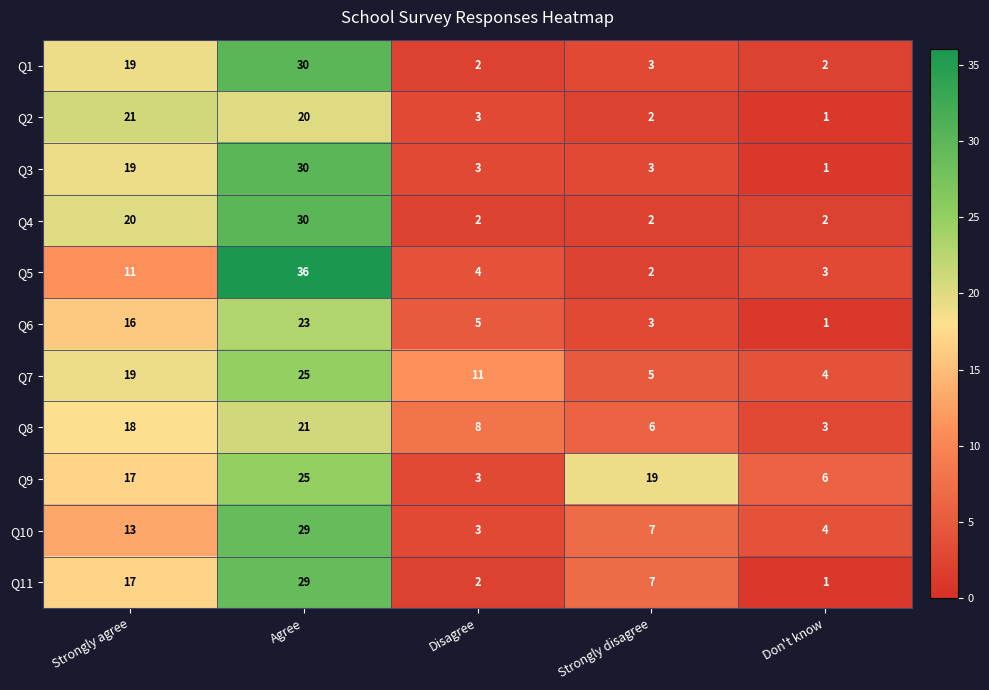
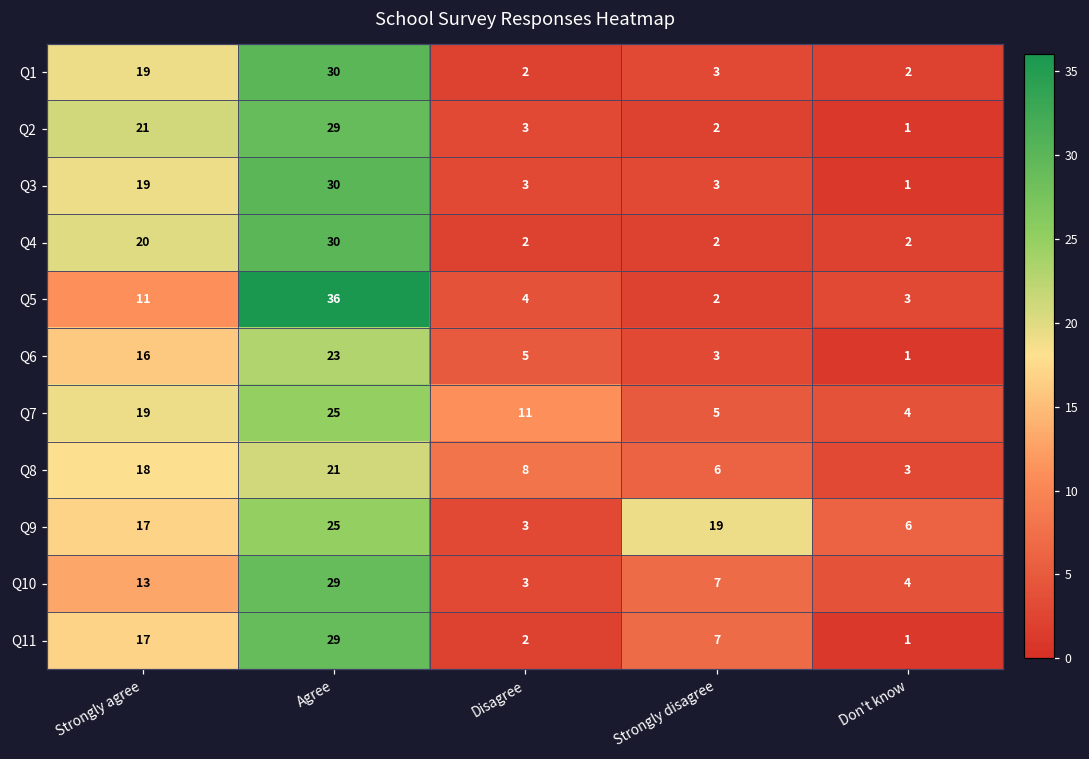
Q2, Agree: 20 -> 29
